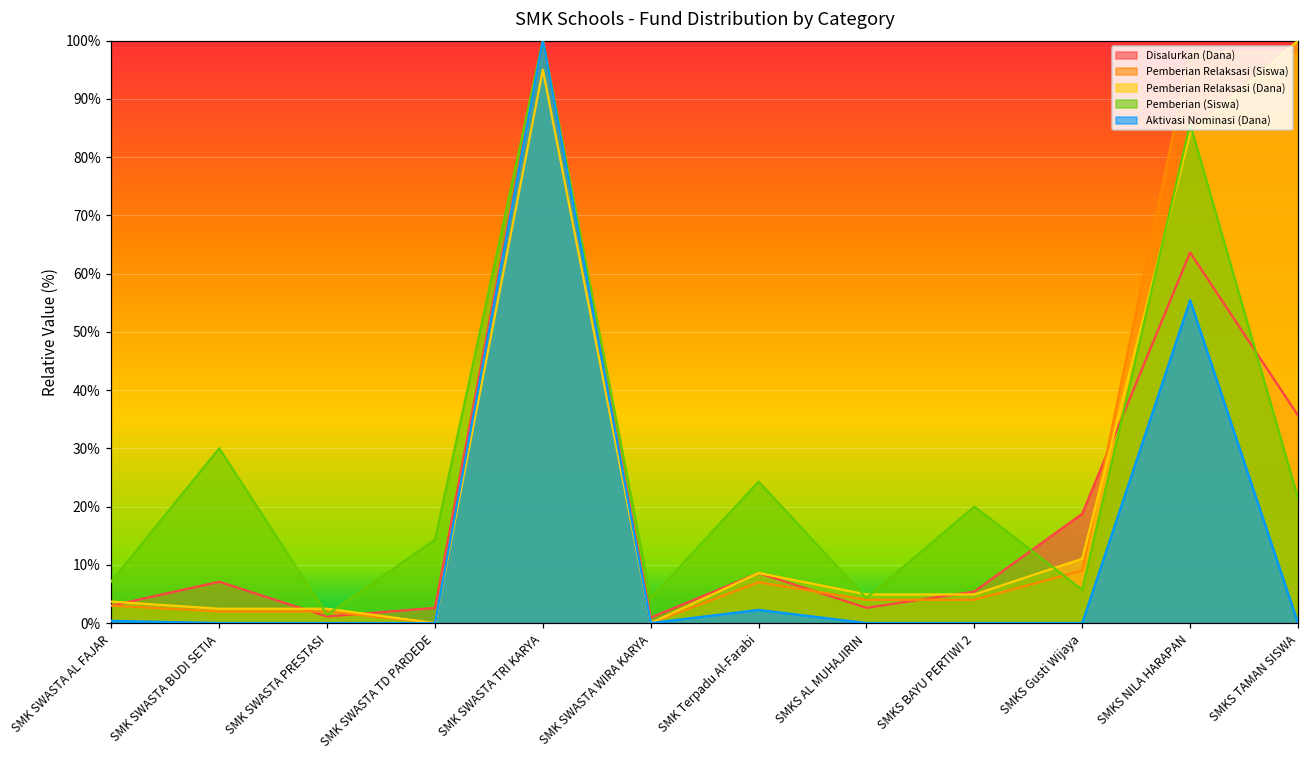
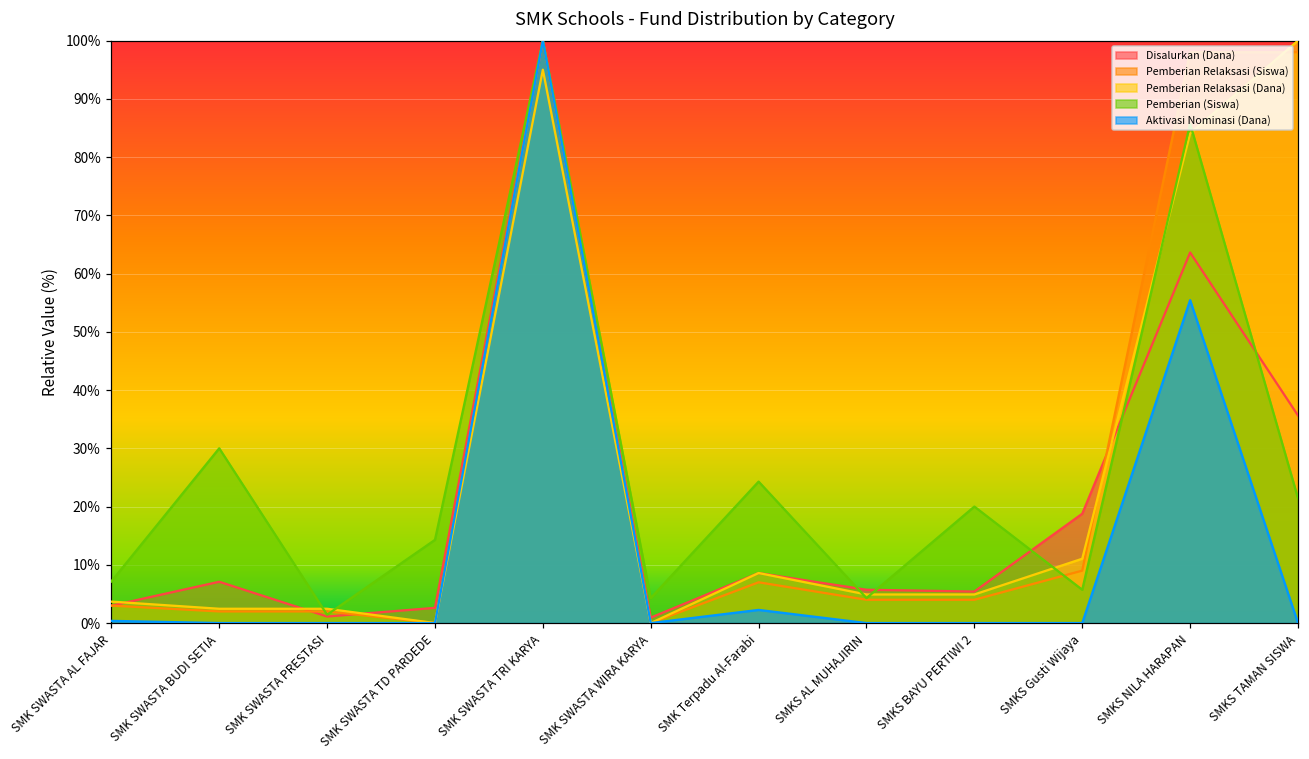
Disalurkan (Dana), SMKS AL MUHAJIRIN: 3% -> 6%
